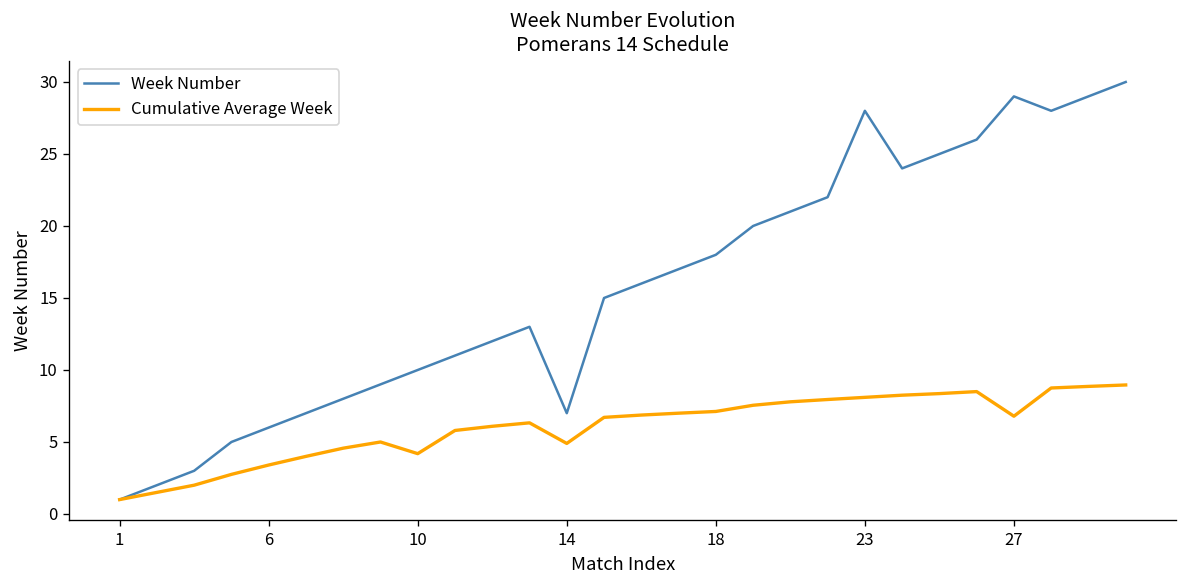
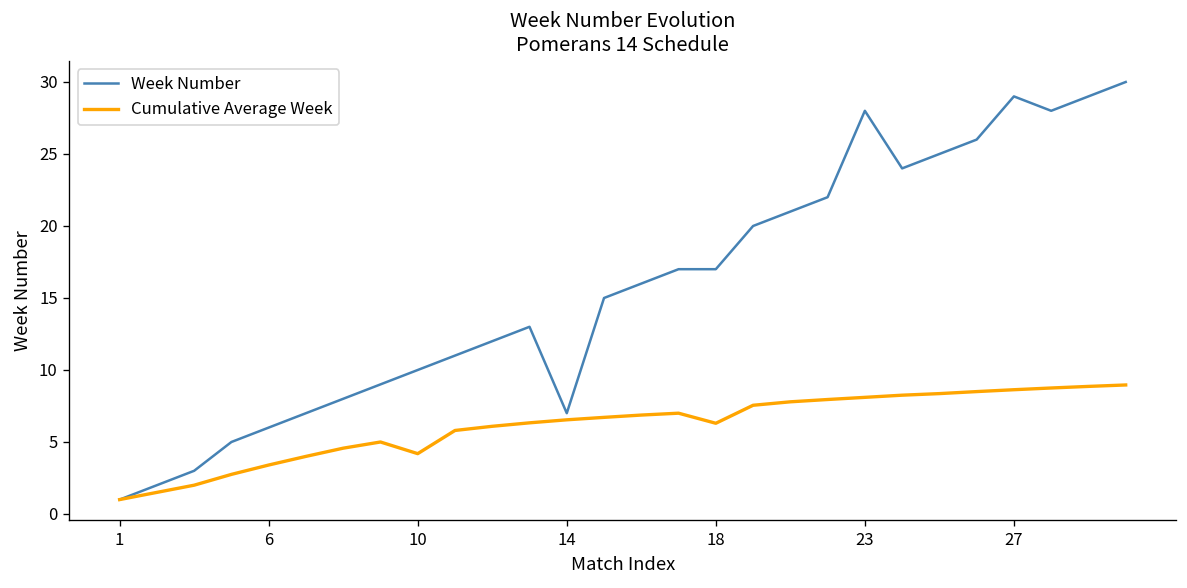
Cumulative Average Week, 14: 4.9 -> 6.5
Week Number, 18: 18 -> 17
Cumulative Average Week, 18: 7.1 -> 6.3
Cumulative Average Week, 27: 6.8 -> 8.6
